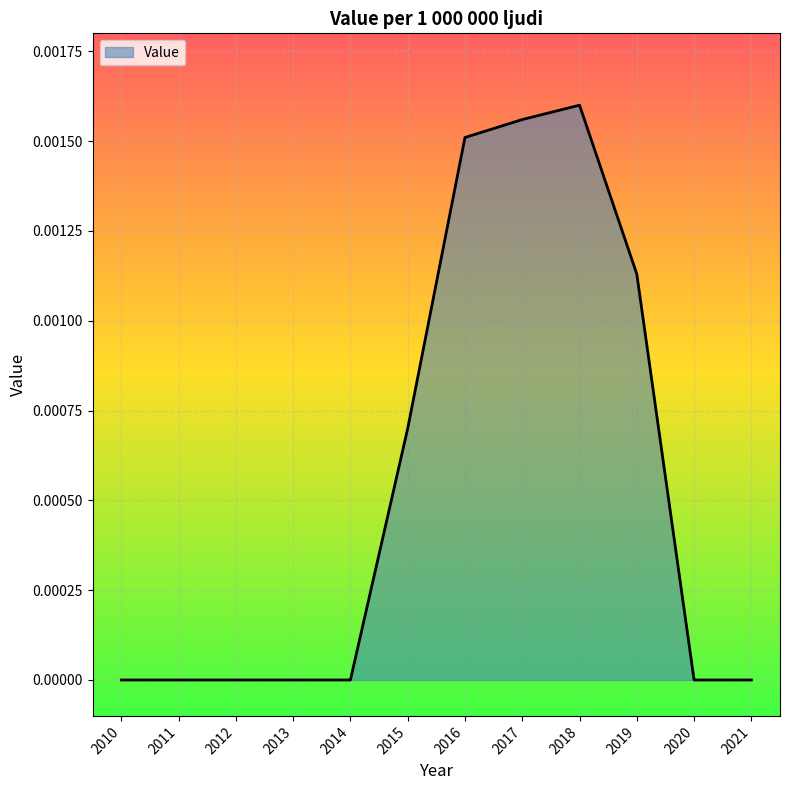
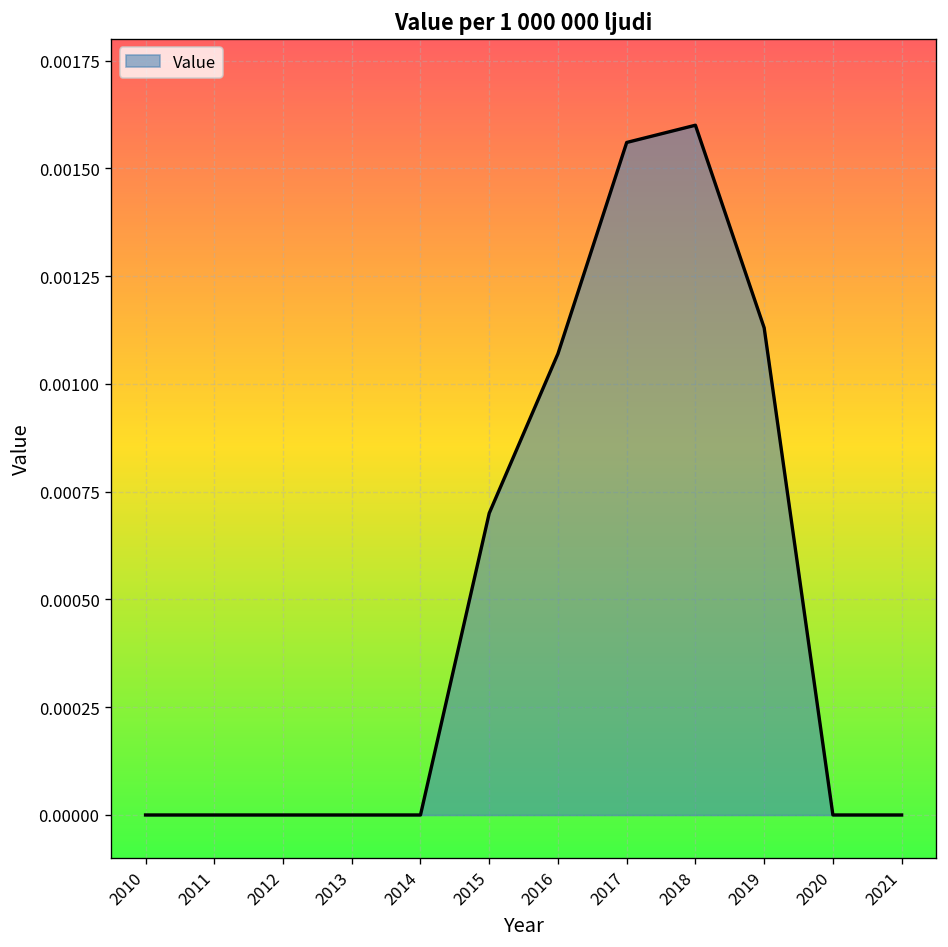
2016: 0.00151 -> 0.00107
